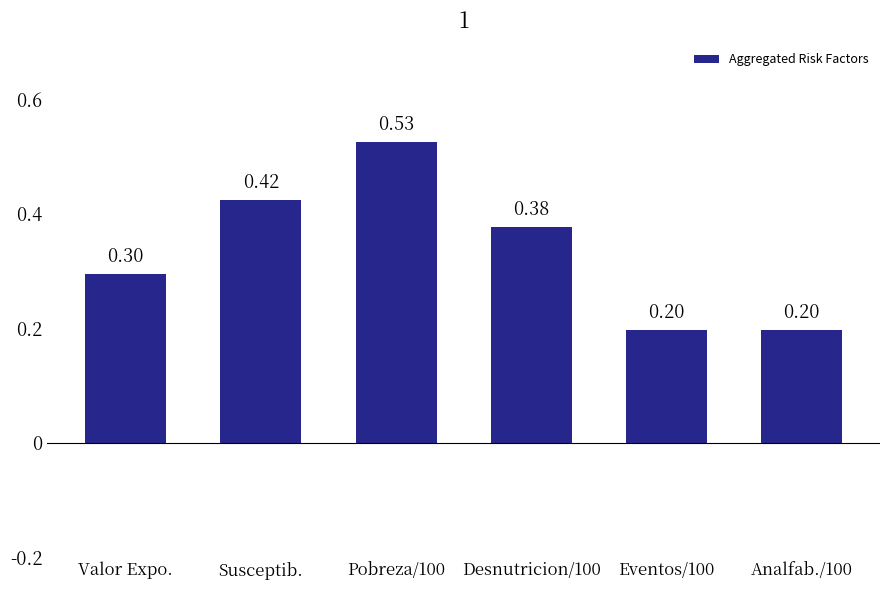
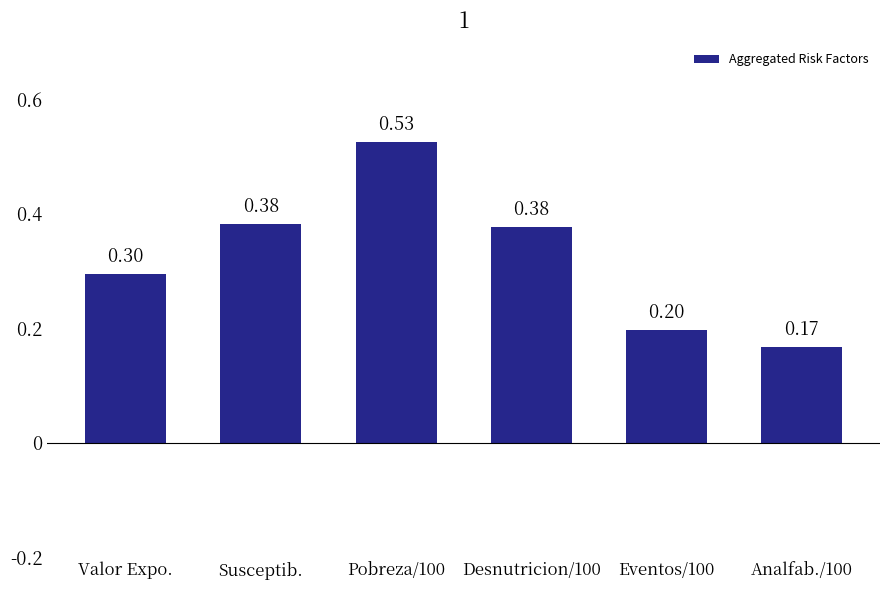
Susceptib.: 0.42 -> 0.38
Analfab./100: 0.20 -> 0.17
